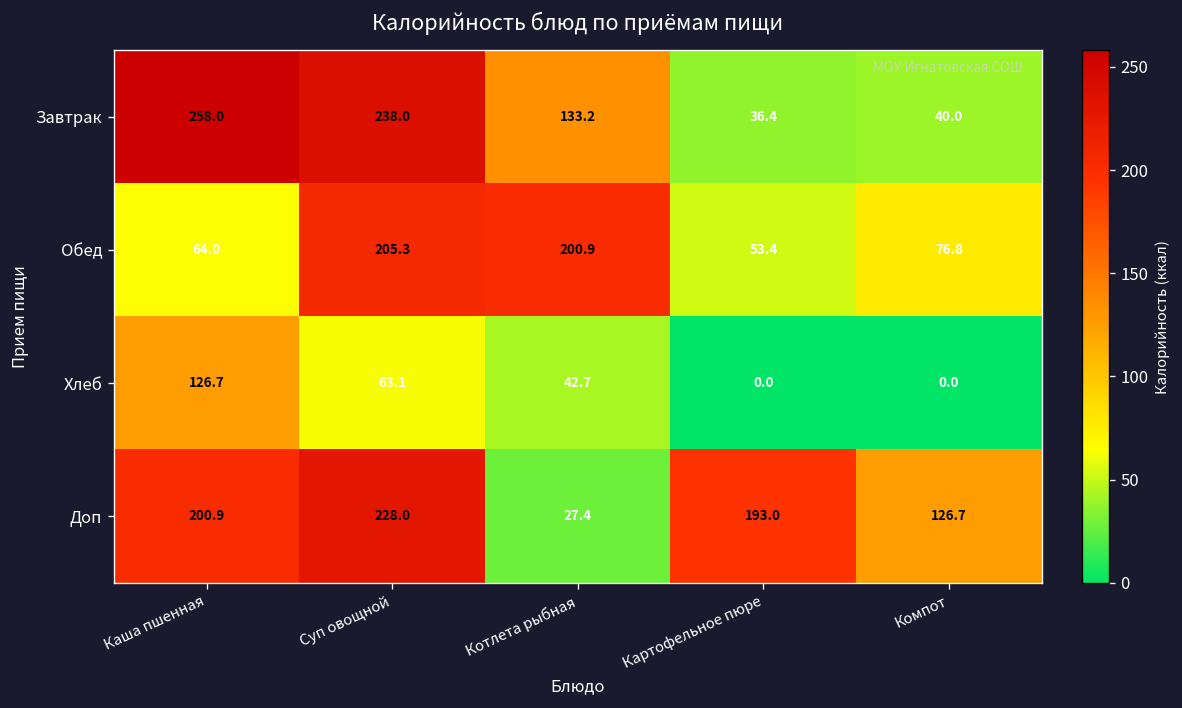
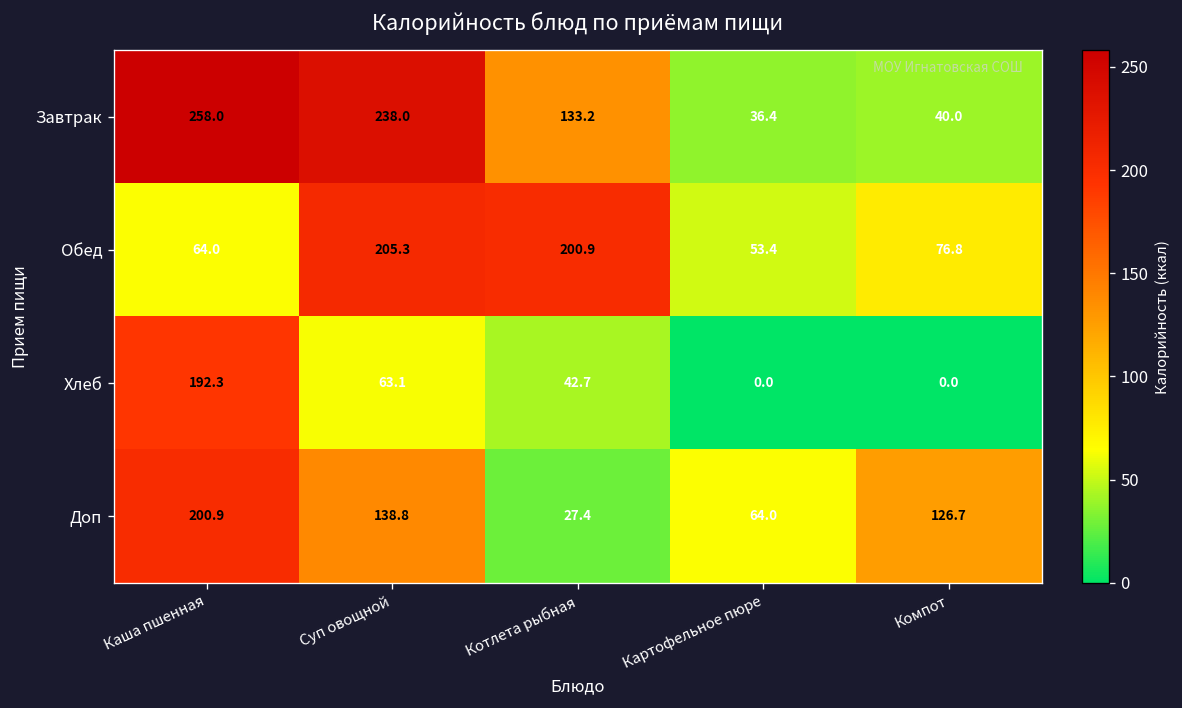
Хлеб, Каша пшенная: 126.7 -> 192.3
Доп, Суп овощной: 228.0 -> 138.8
Доп, Картофельное пюре: 193.0 -> 64.0
